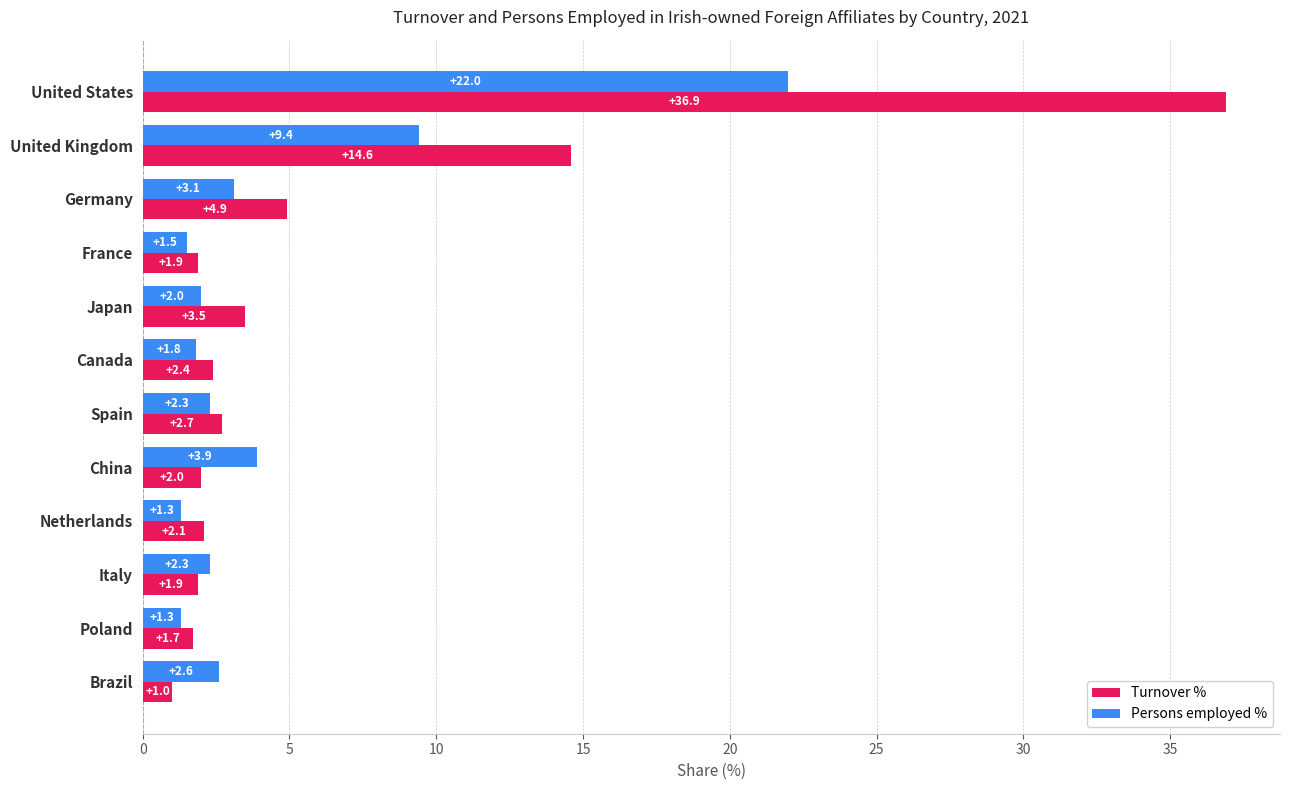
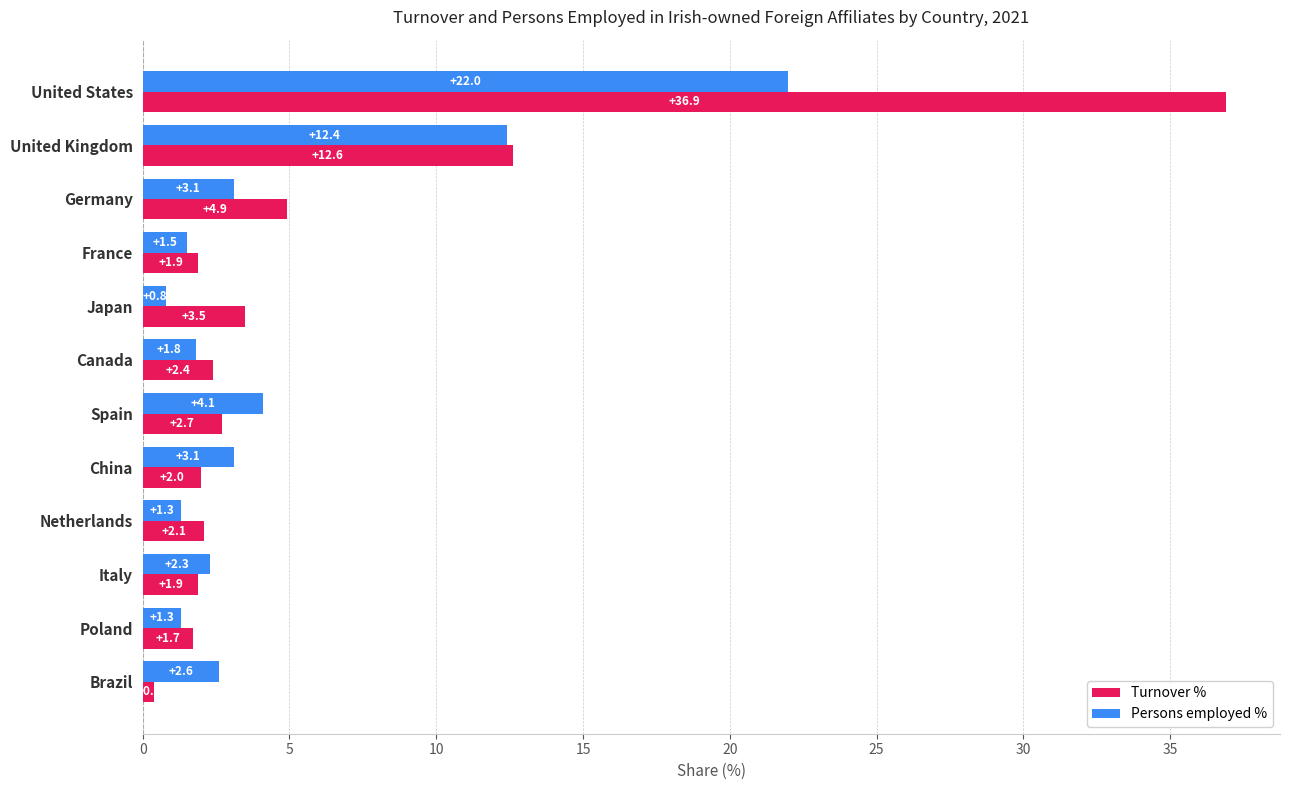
Persons employed %, United Kingdom: +9.4 -> +12.4
Turnover %, United Kingdom: +14.6 -> +12.6
Persons employed %, Japan: +2.0 -> +0.8
Persons employed %, Spain: +2.3 -> +4.1
Persons employed %, China: +3.9 -> +3.1
Turnover %, Brazil: 1.0 -> 0.4
